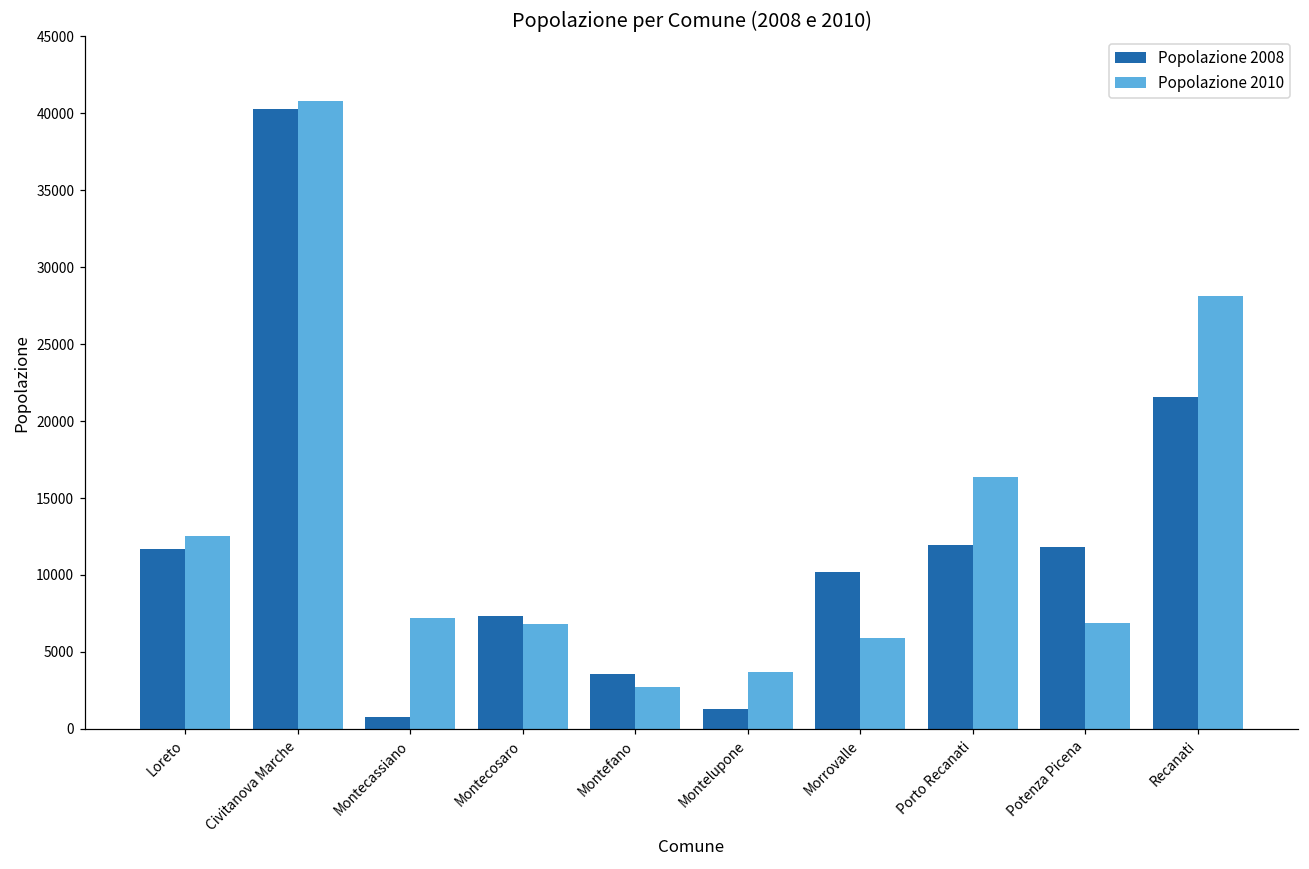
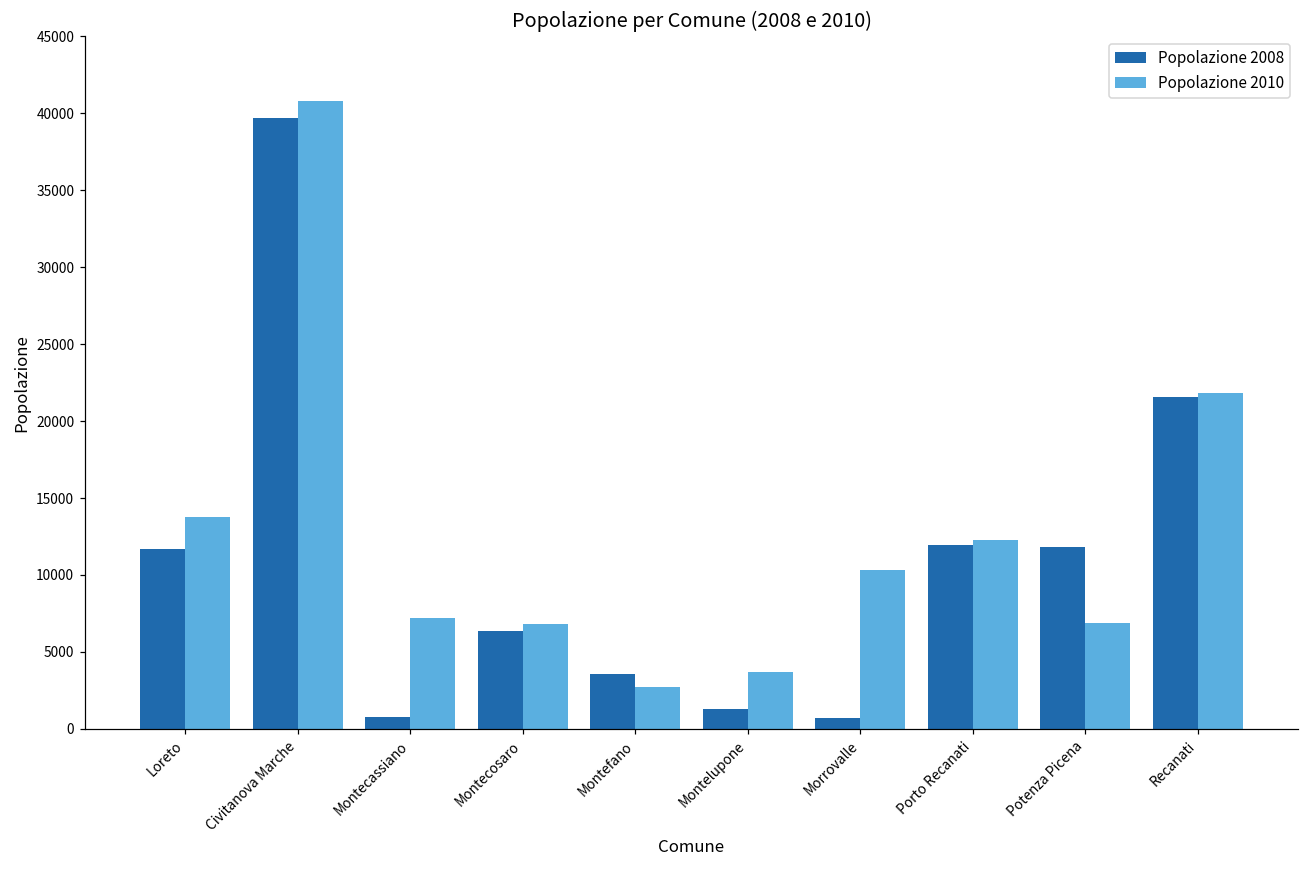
Popolazione 2010, Loreto: 12500 -> 13700
Popolazione 2008, Civitanova Marche: 40300 -> 39700
Popolazione 2008, Montecosaro: 7400 -> 6400
Popolazione 2008, Morrovalle: 10200 -> 700
Popolazione 2010, Morrovalle: 5900 -> 10300
Popolazione 2010, Porto Recanati: 16300 -> 12300
Popolazione 2010, Recanati: 28100 -> 21800
